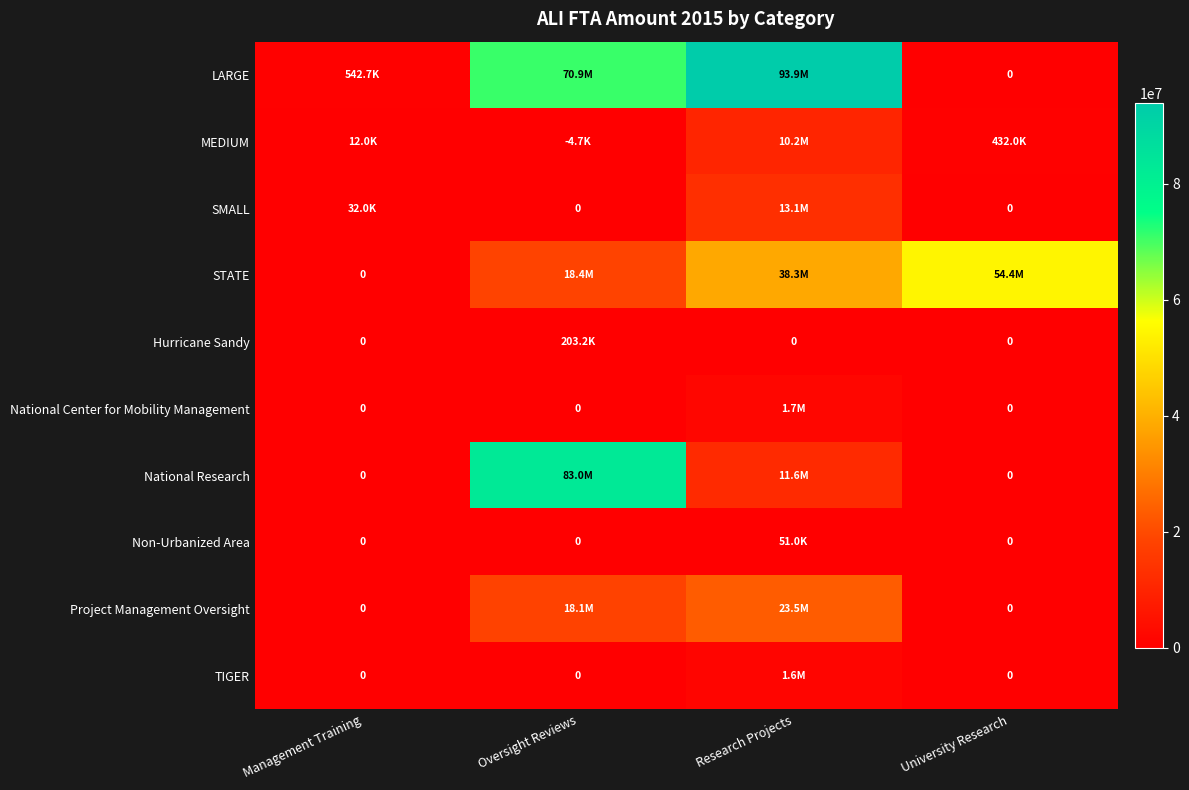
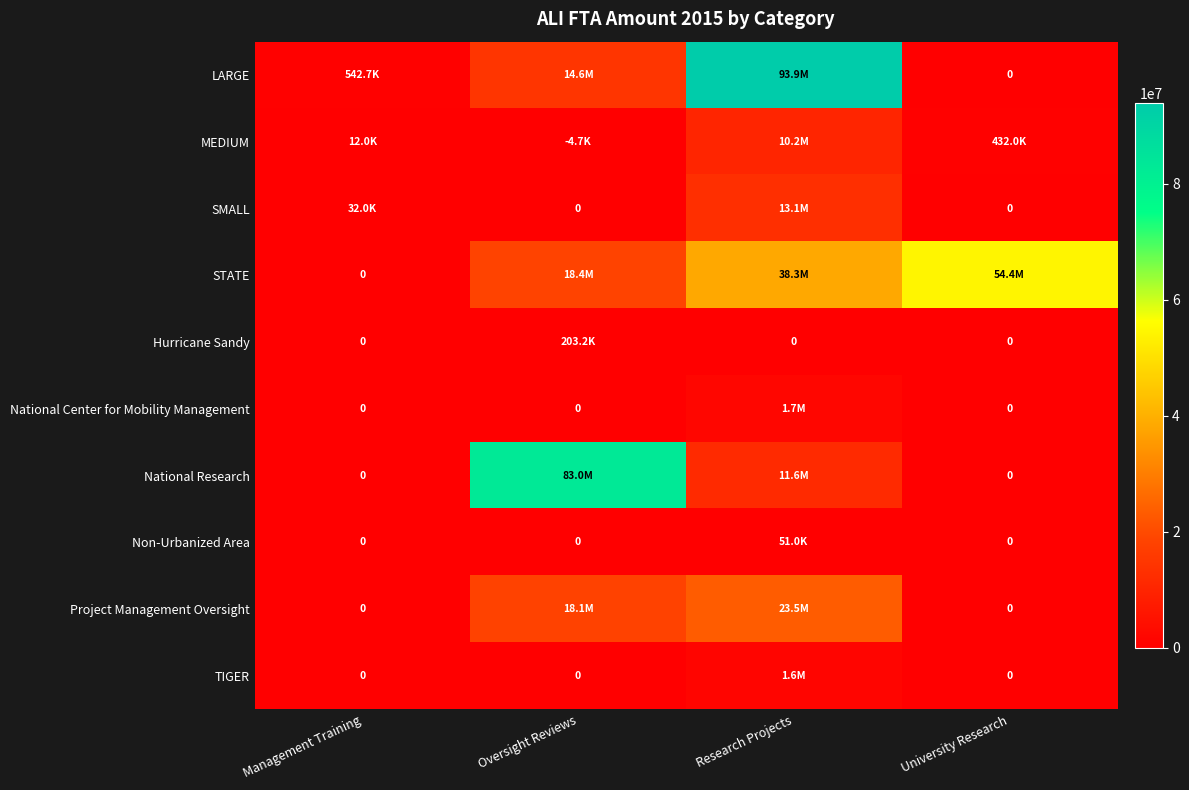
LARGE, Oversight Reviews: 70.9M -> 14.6M
